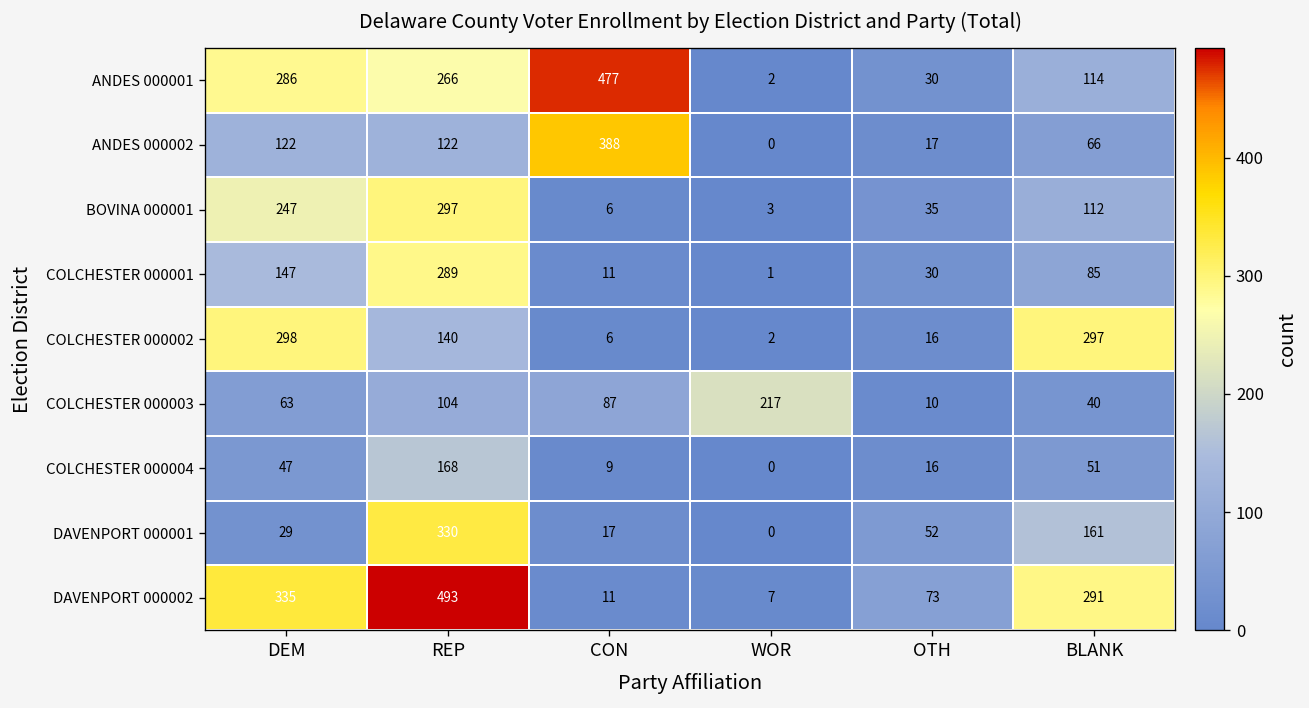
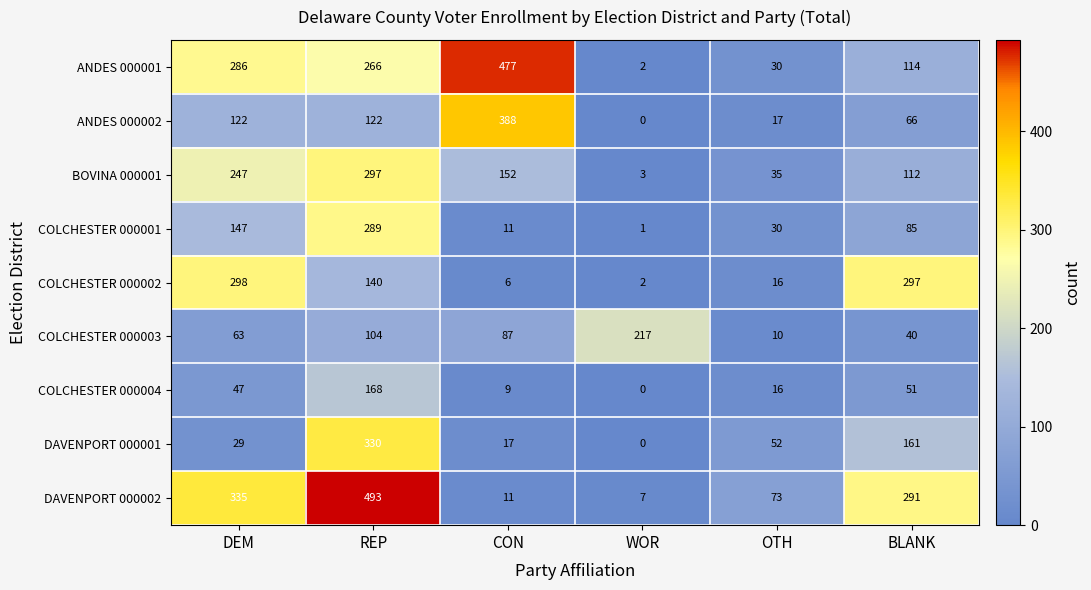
BOVINA 000001, CON: 6 -> 152
